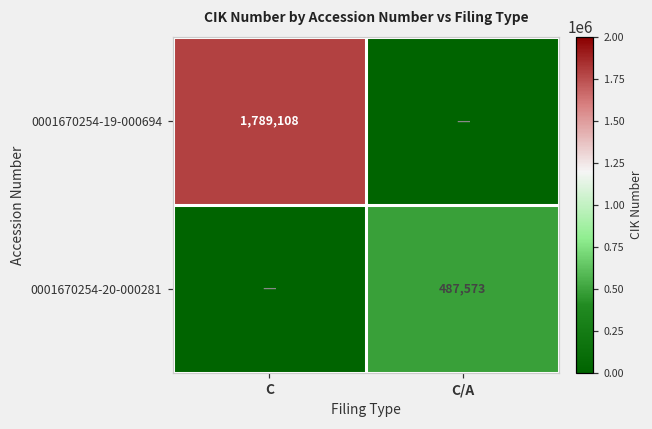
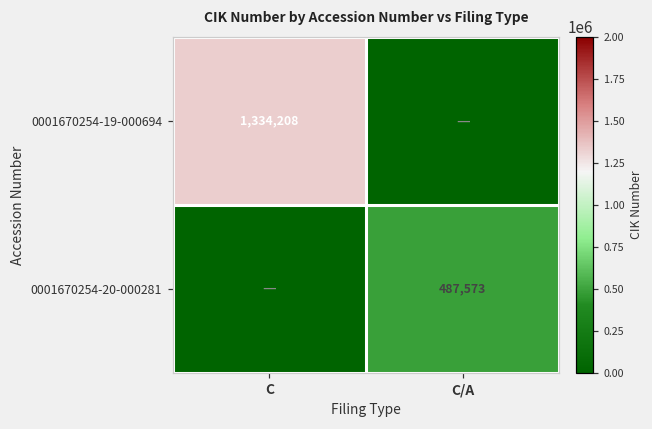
0001670254-19-000694, C: 1,789,108 -> 1,334,208
